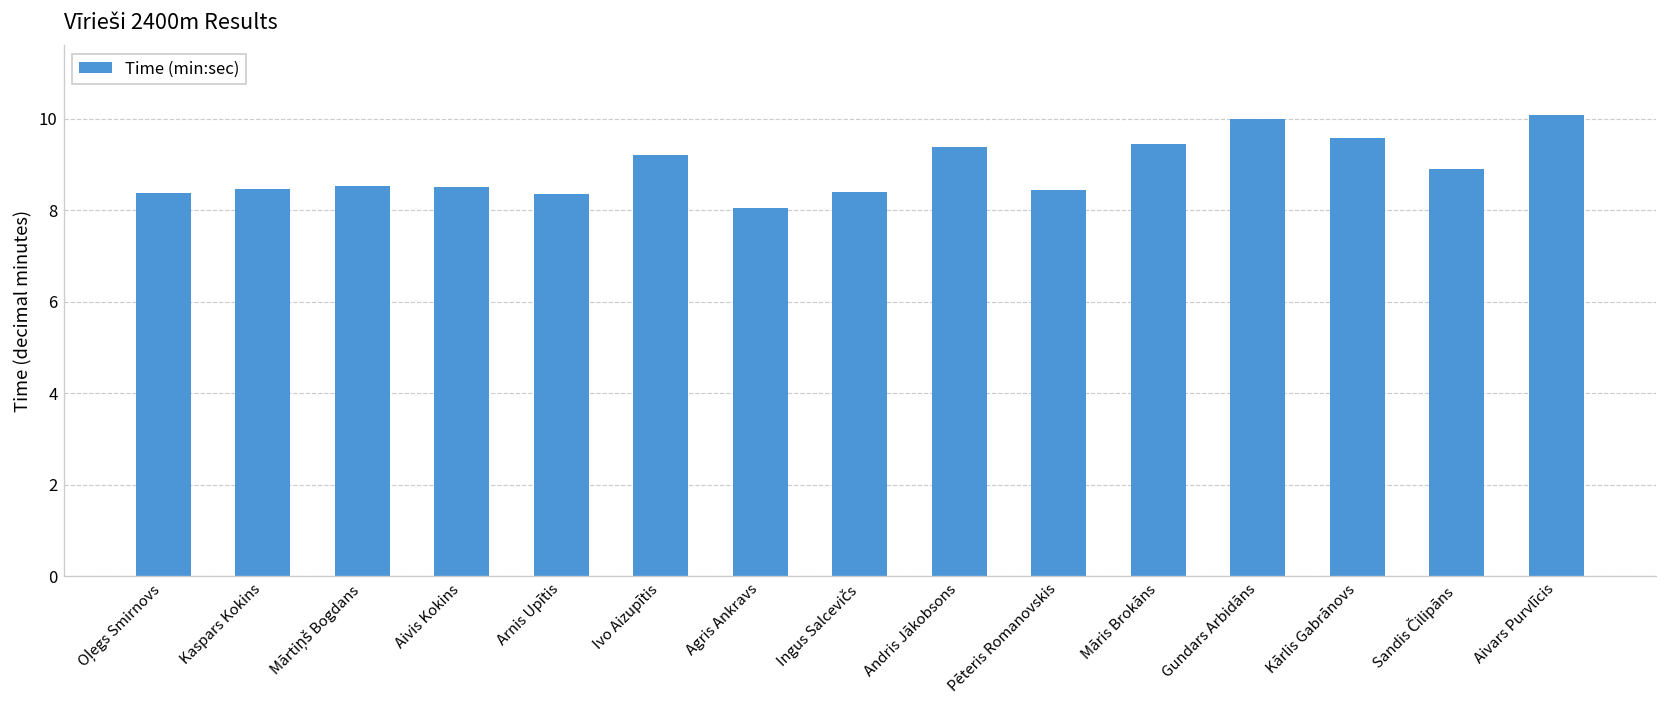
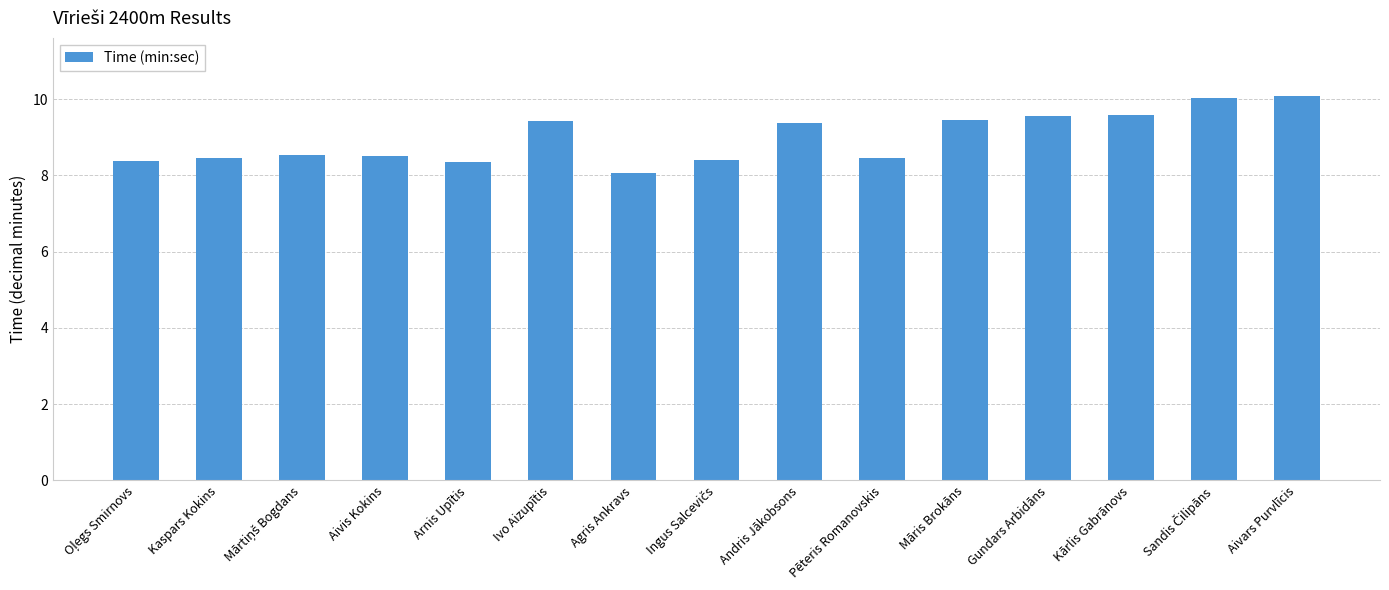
Ivo Aizupītis: 9.2 -> 9.4
Gundars Arbidāns: 10.0 -> 9.6
Sandis Čilipāns: 8.9 -> 10.0
